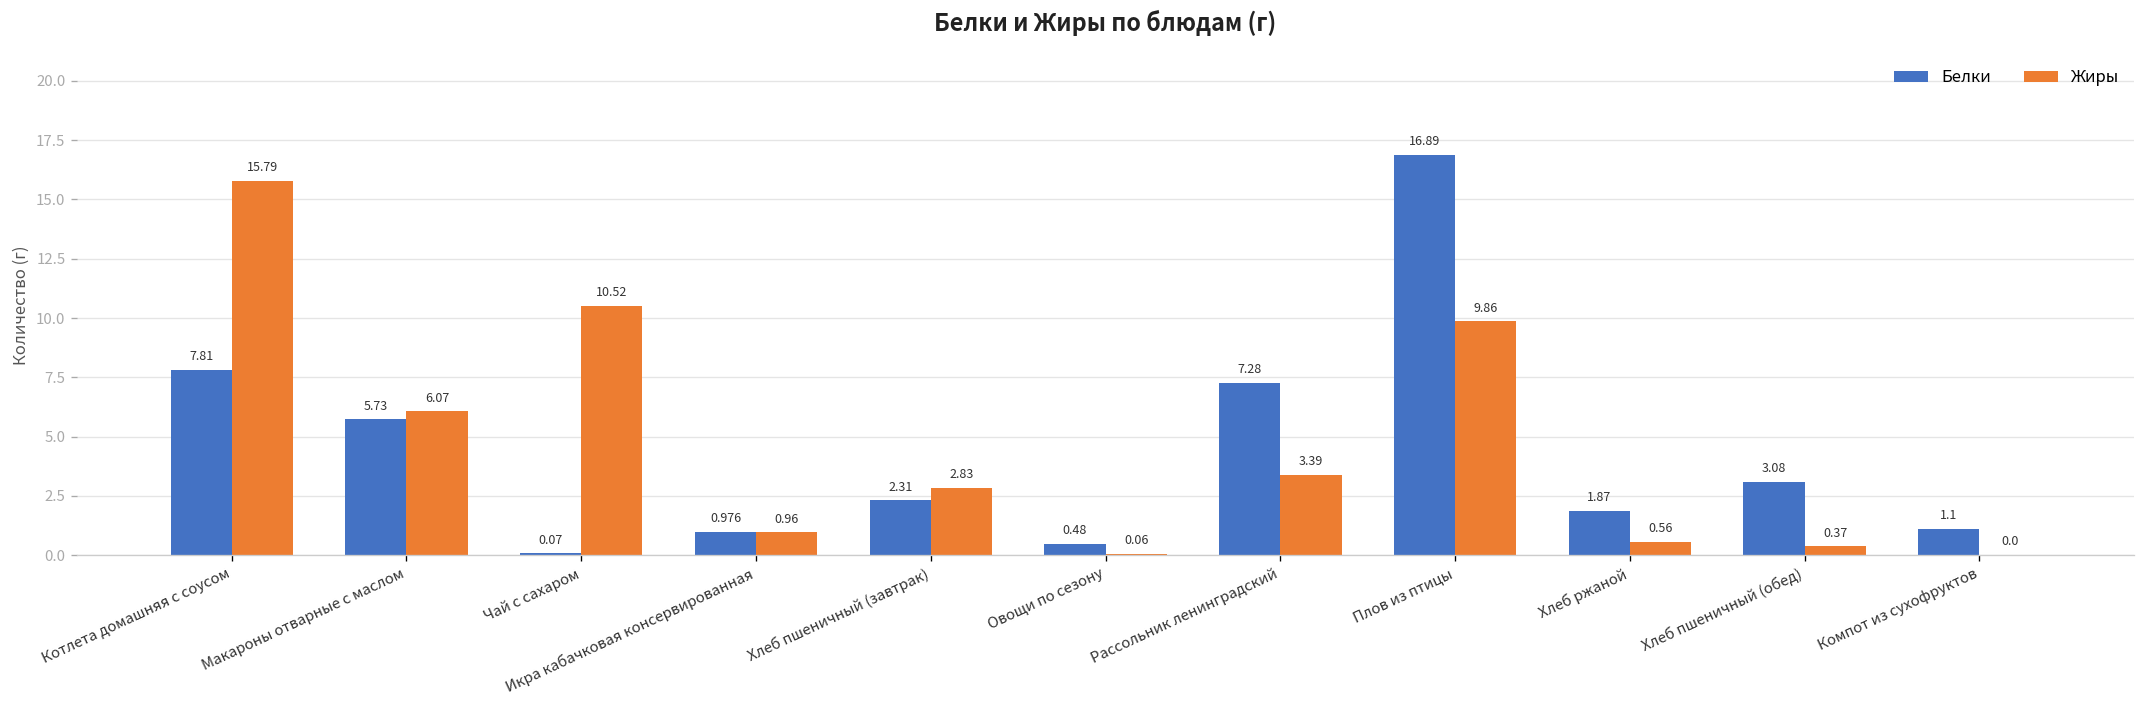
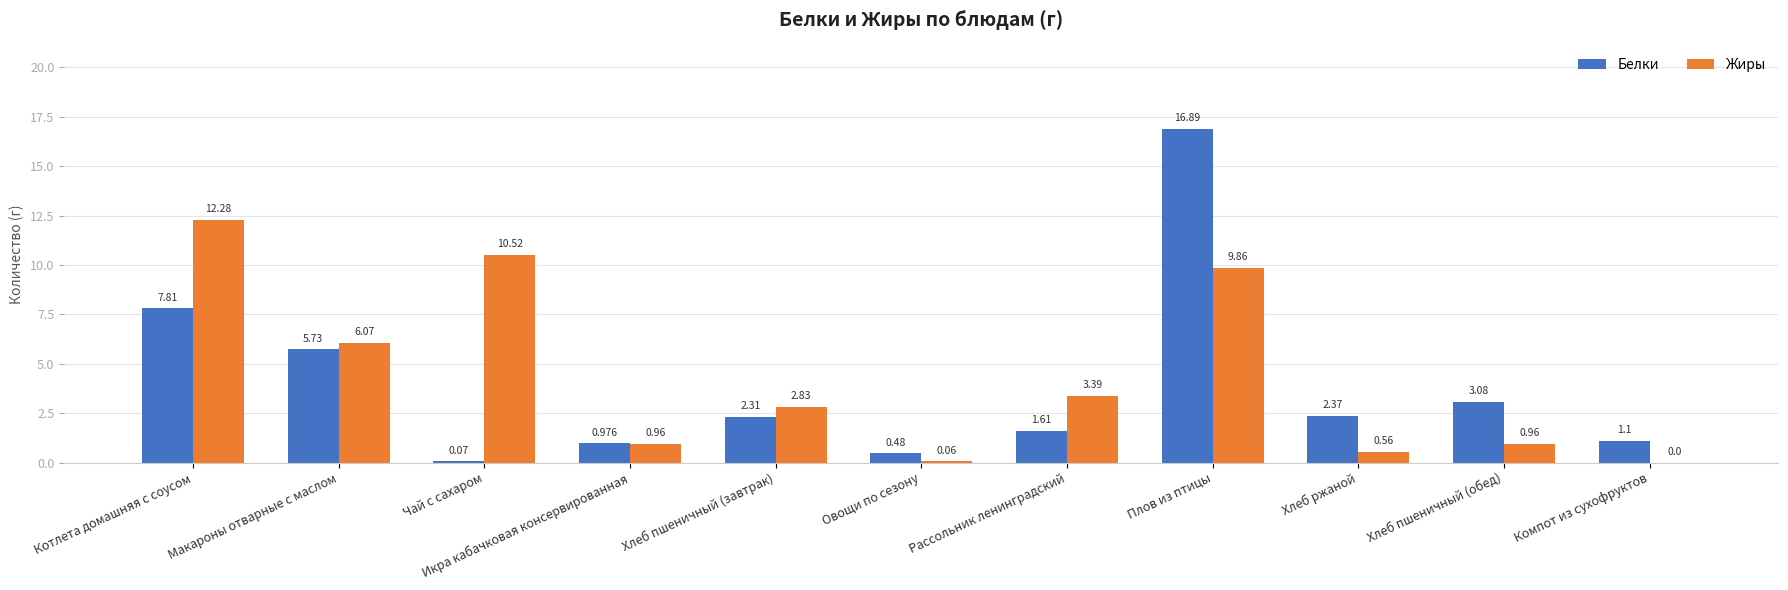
Жиры, Котлета домашняя с соусом: 15.79 -> 12.28
Белки, Рассольник ленинградский: 7.28 -> 1.61
Белки, Хлеб ржаной: 1.87 -> 2.37
Жиры, Хлеб пшеничный (обед): 0.37 -> 0.96
